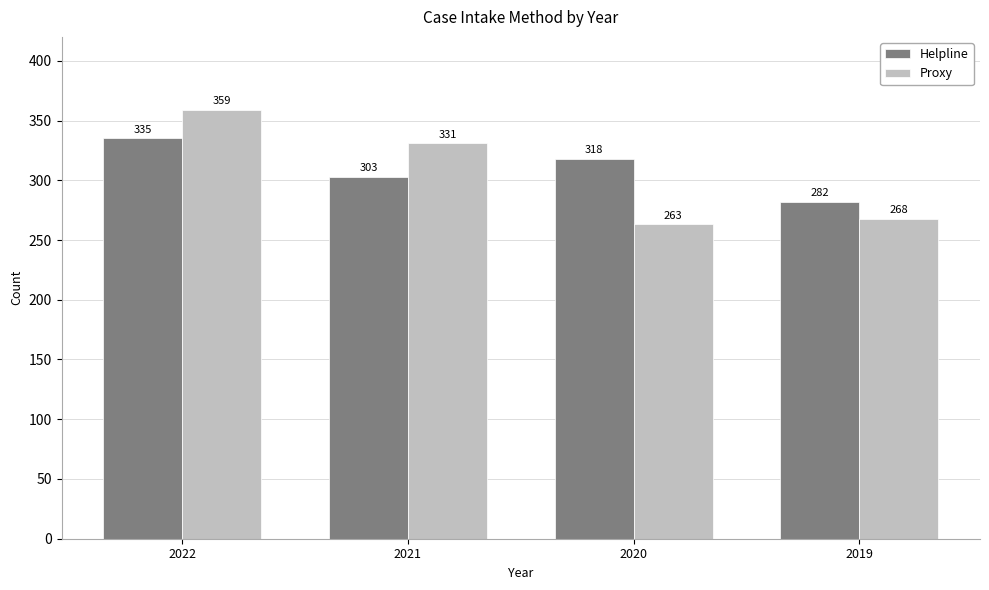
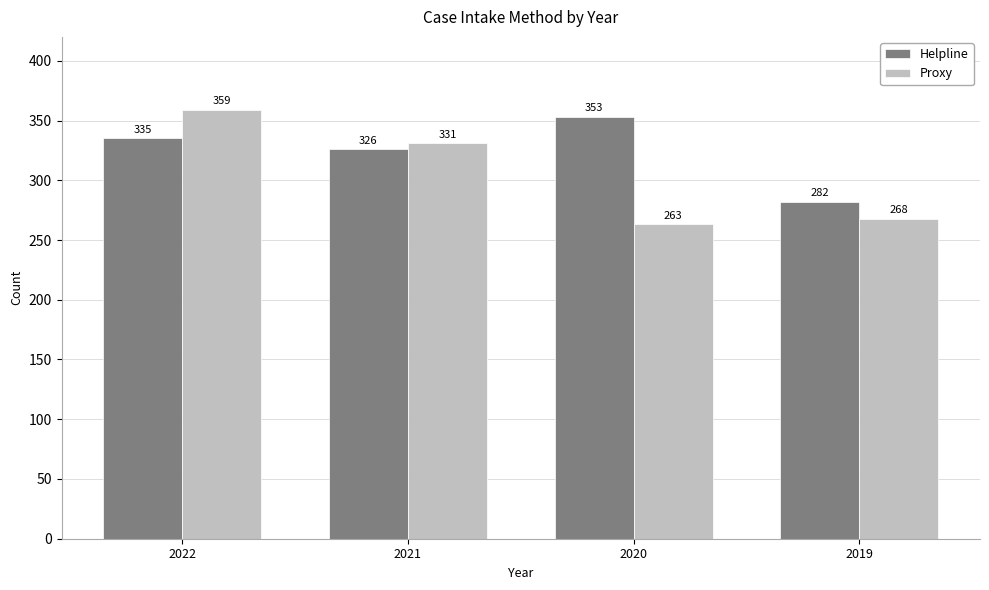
Helpline, 2021: 303 -> 326
Helpline, 2020: 318 -> 353
